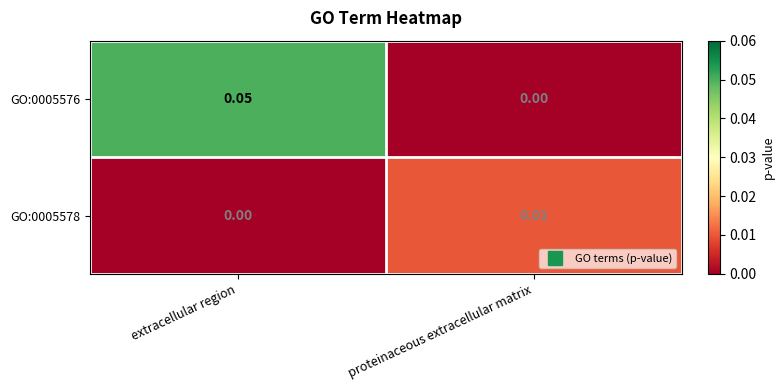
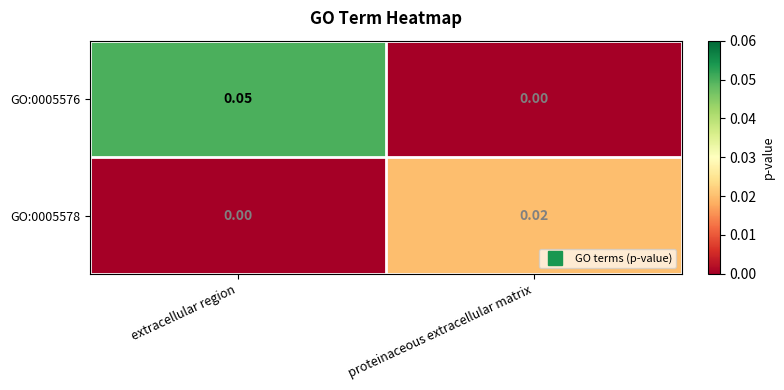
GO:0005578, proteinaceous extracellular matrix: 0.01 -> 0.02
